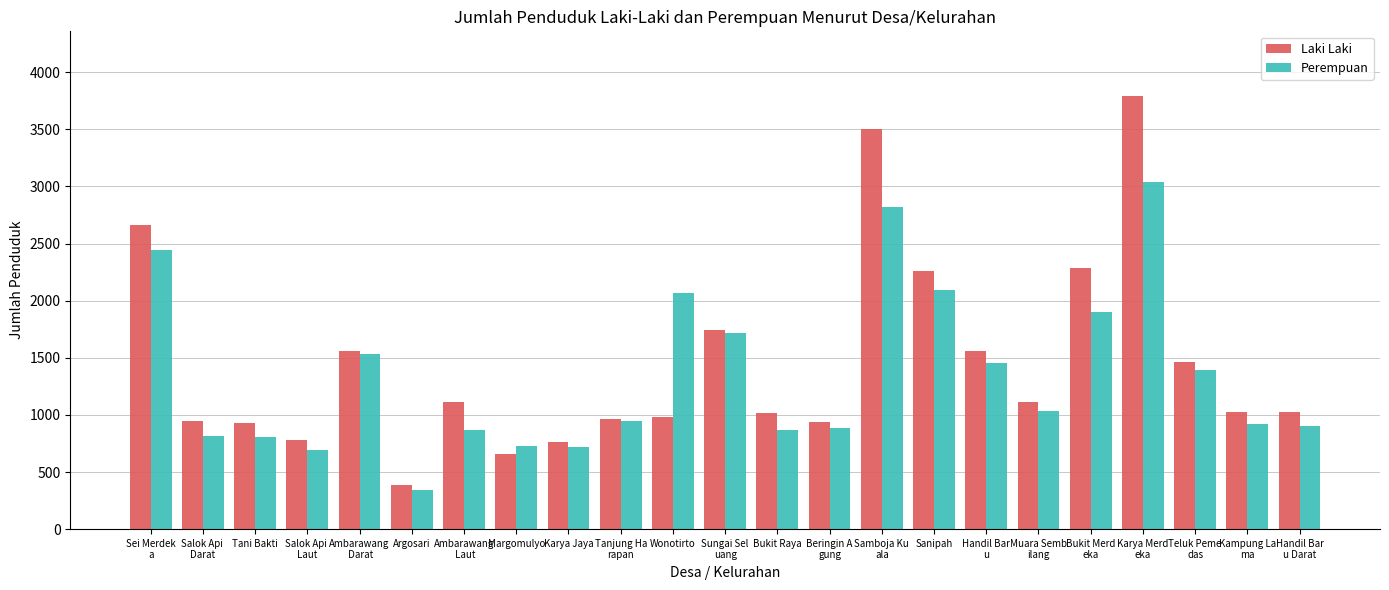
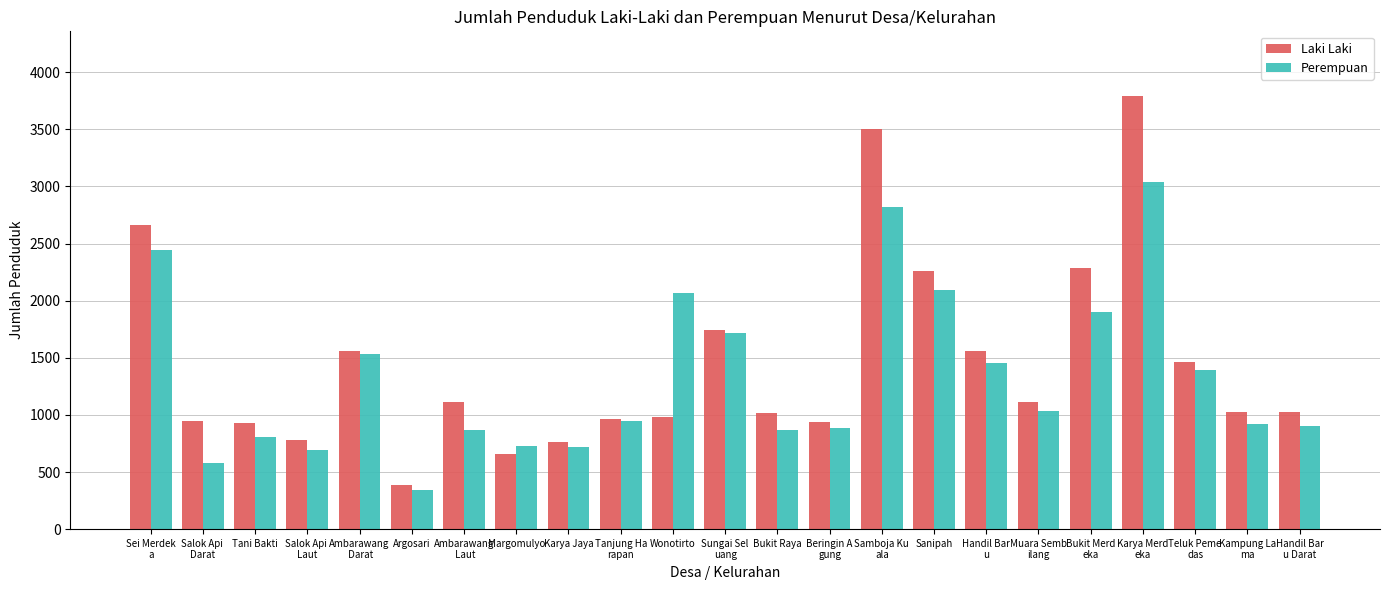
Perempuan, Salok Api Darat: 820 -> 580
